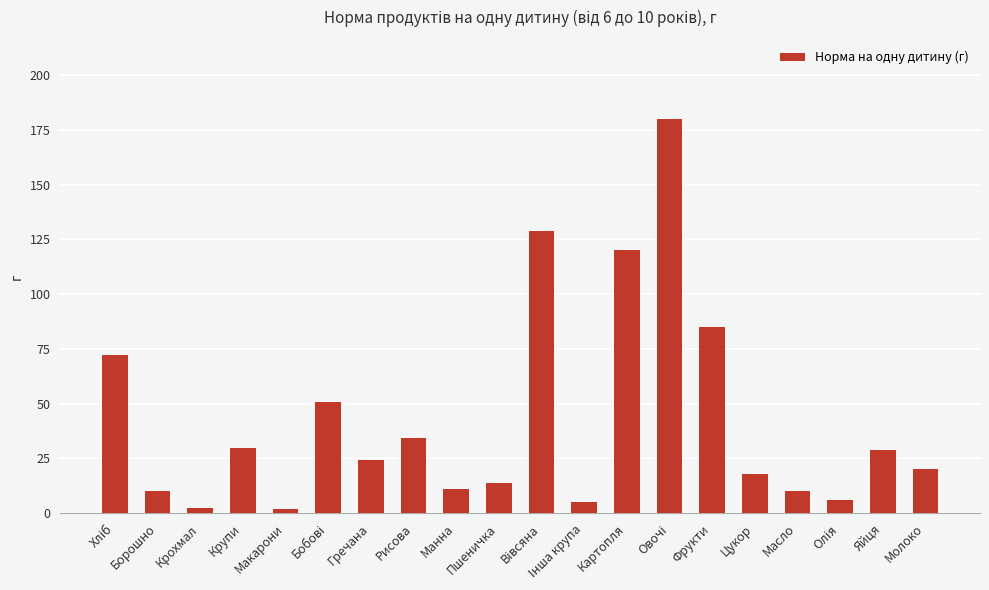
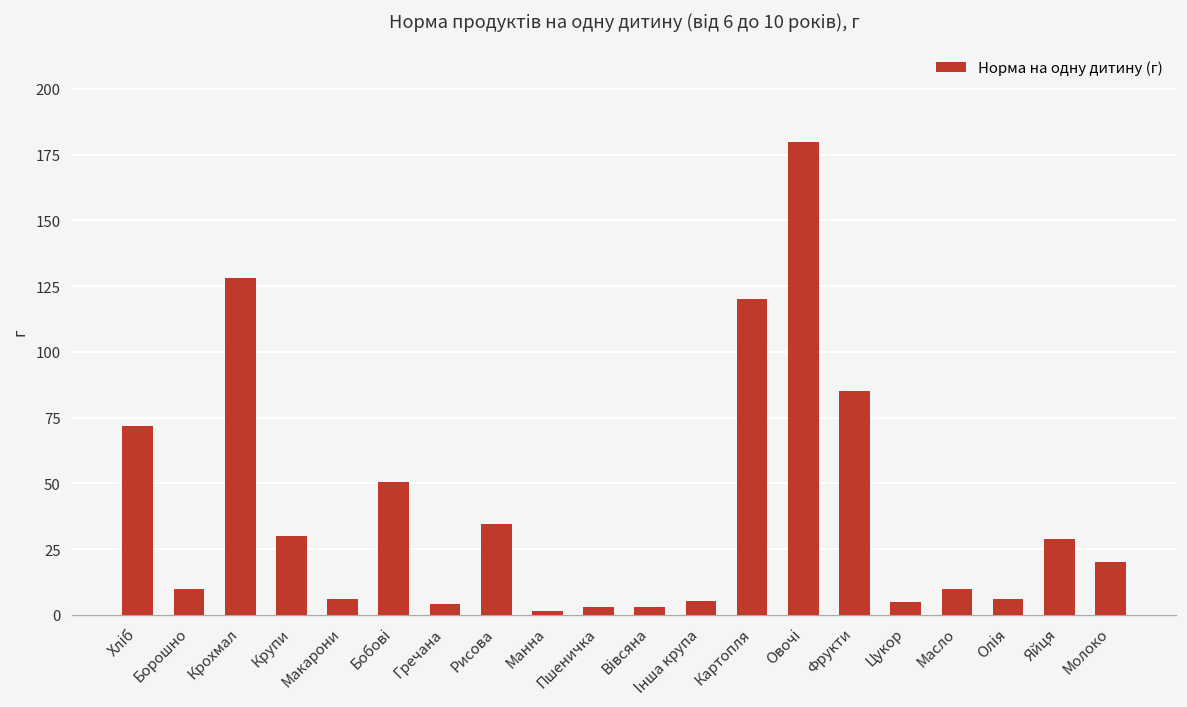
Крохмал: 3 -> 128
Макарони: 2 -> 6
Гречана: 24 -> 4
Манна: 11 -> 2
Пшеничка: 14 -> 3
Вівсяна: 129 -> 3
Цукор: 18 -> 5
